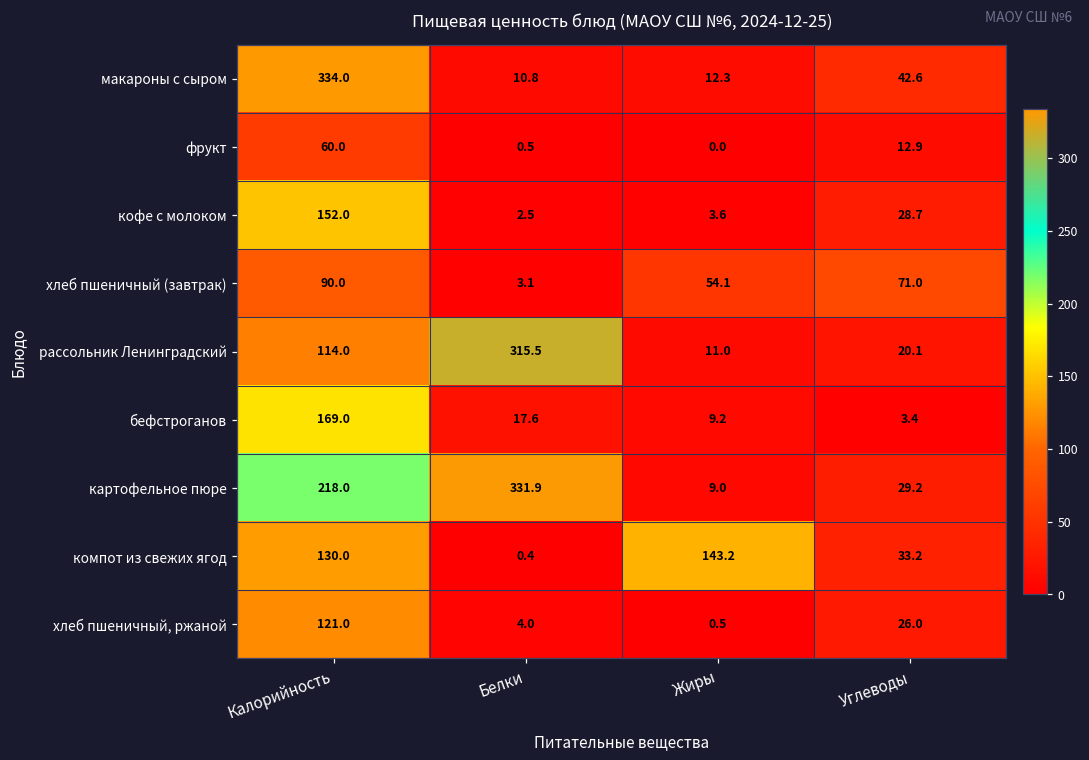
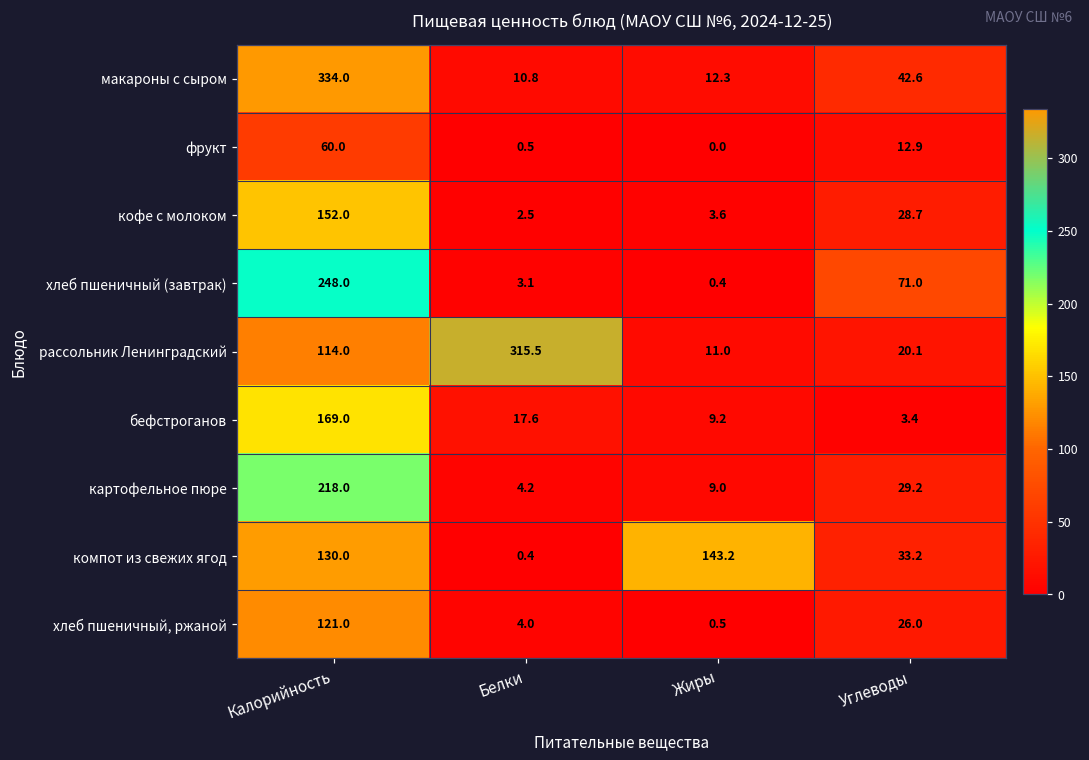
хлеб пшеничный (завтрак), Калорийность: 90.0 -> 248.0
хлеб пшеничный (завтрак), Жиры: 54.1 -> 0.4
картофельное пюре, Белки: 331.9 -> 4.2
